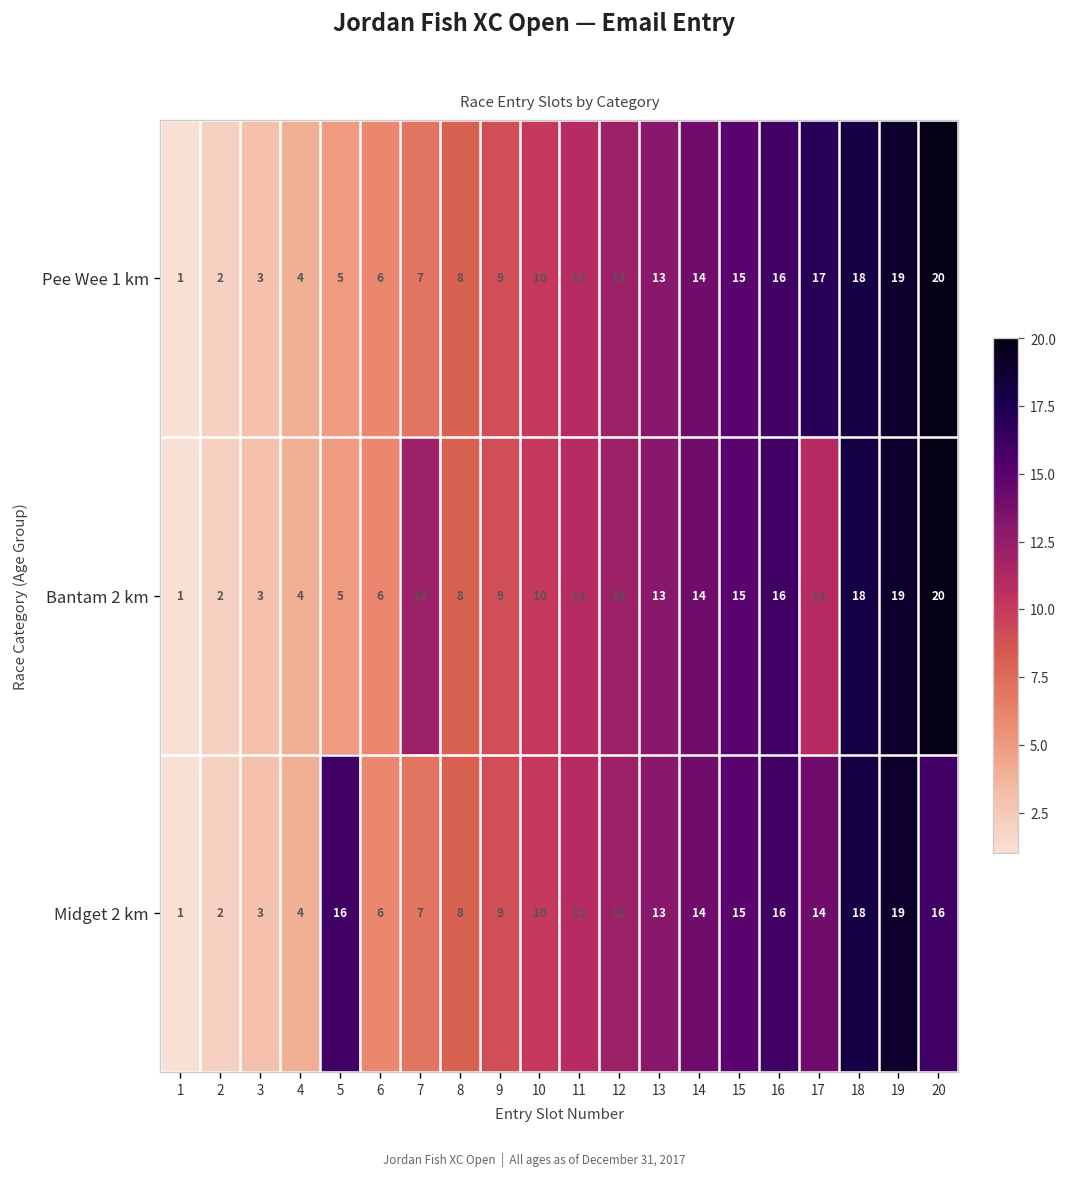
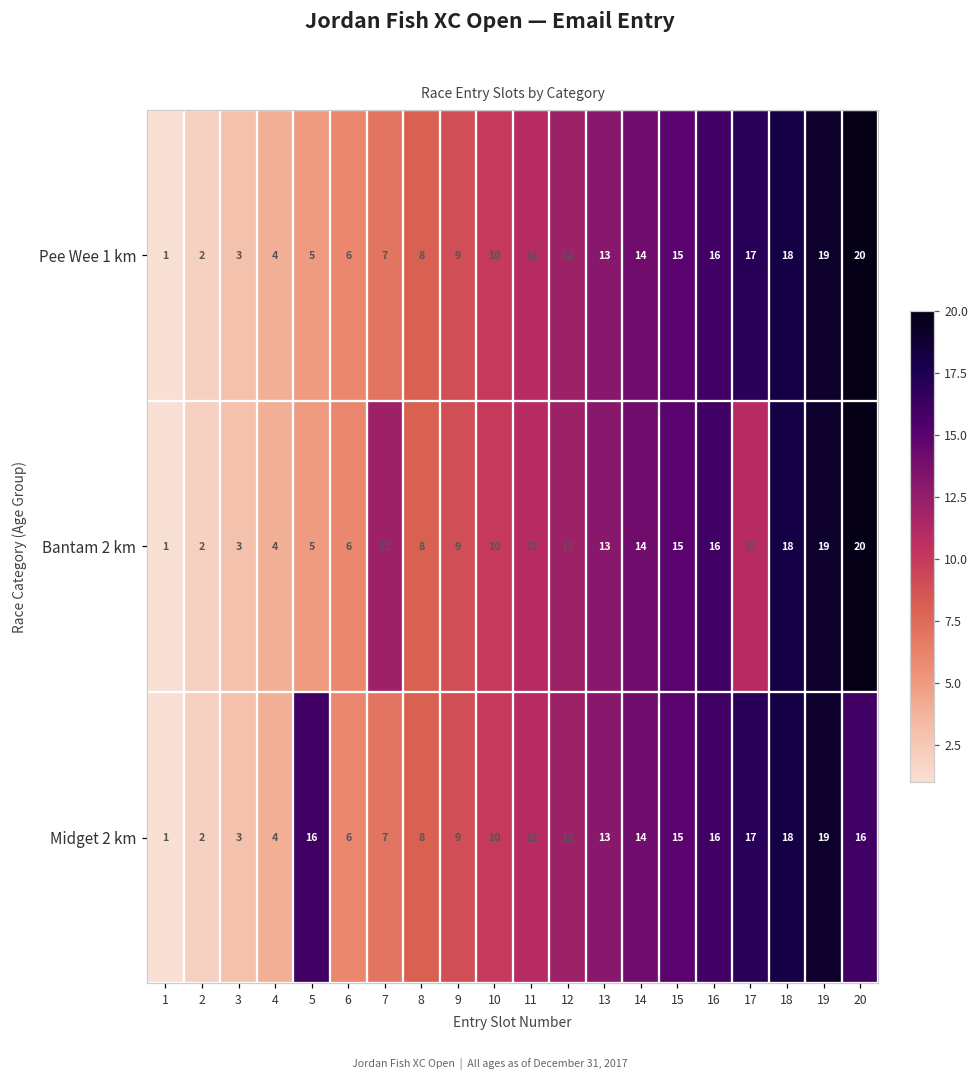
Midget 2 km, 17: 14 -> 17
